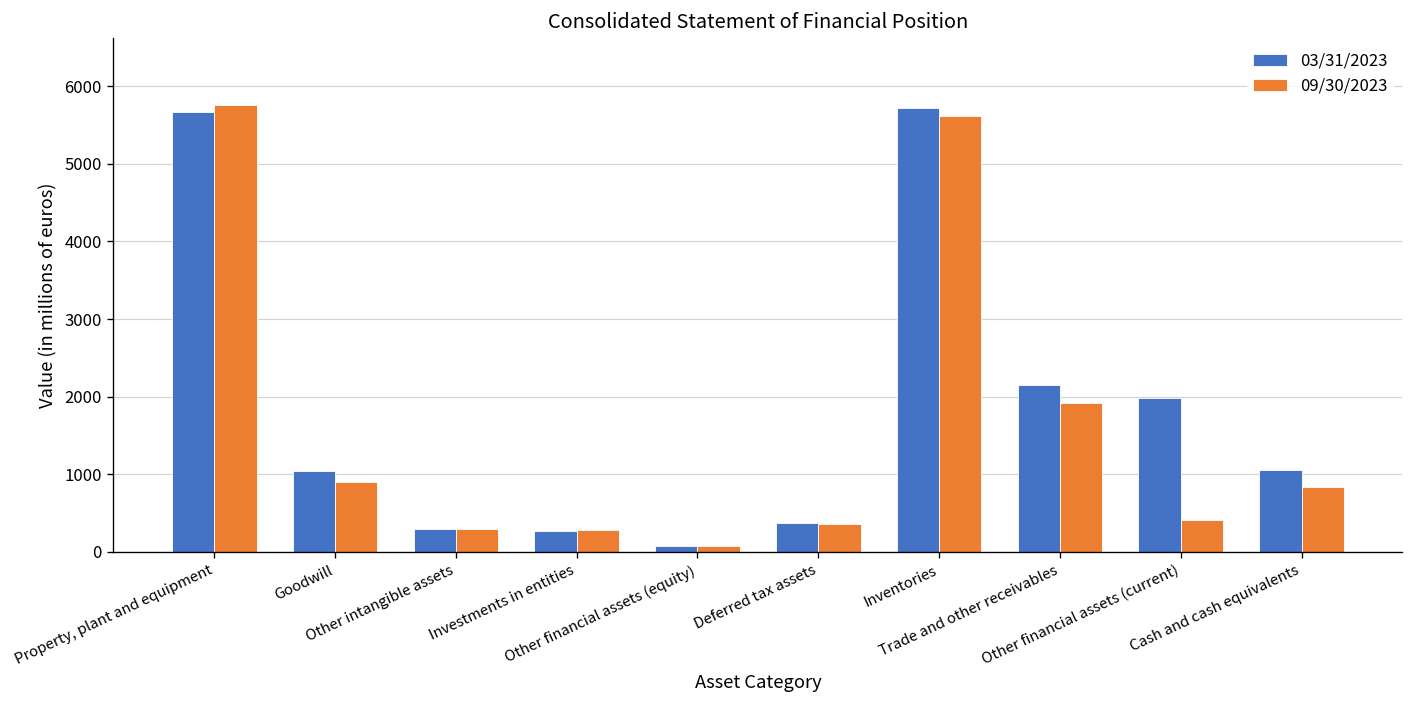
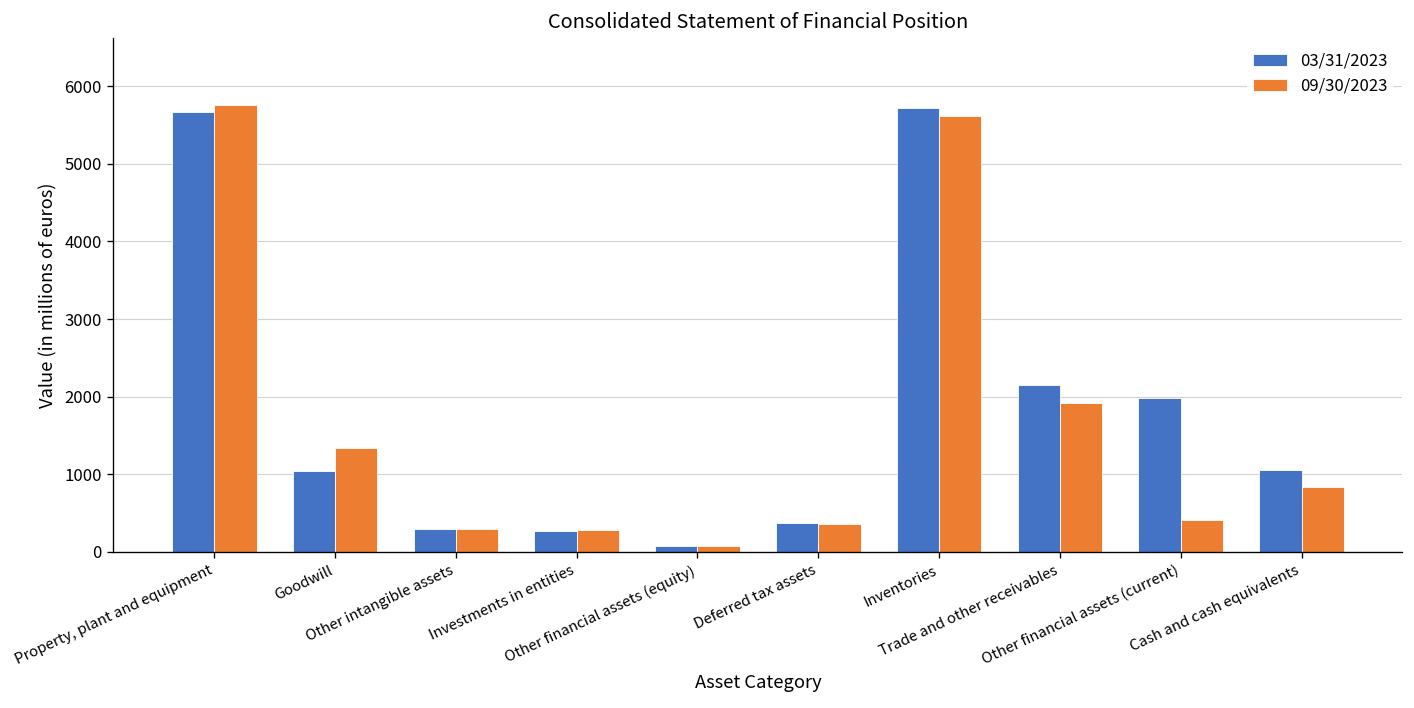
09/30/2023, Goodwill: 900 -> 1300
